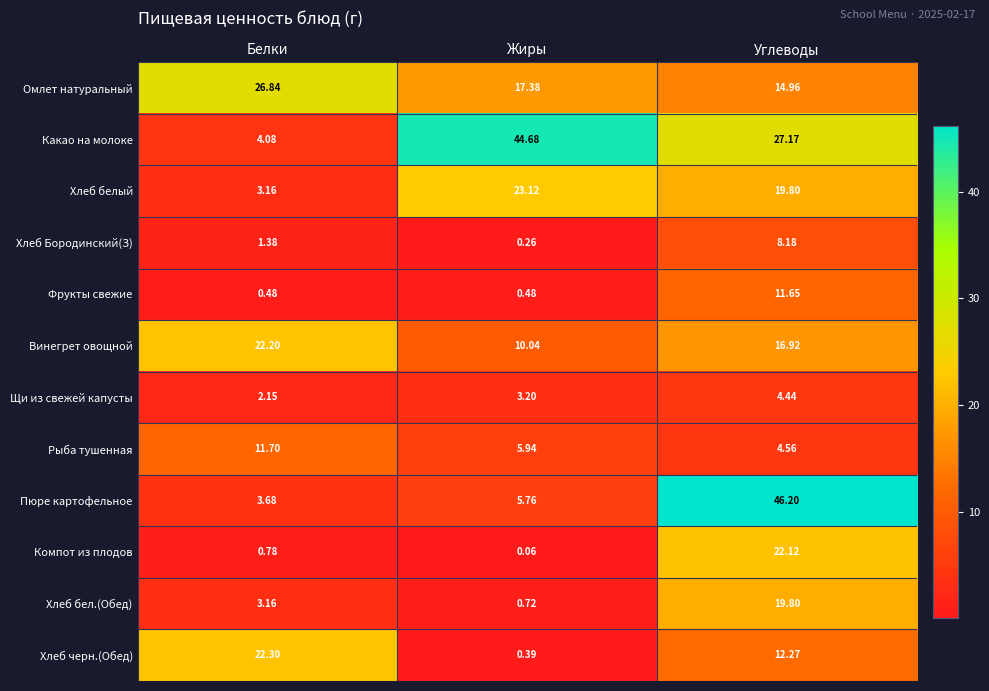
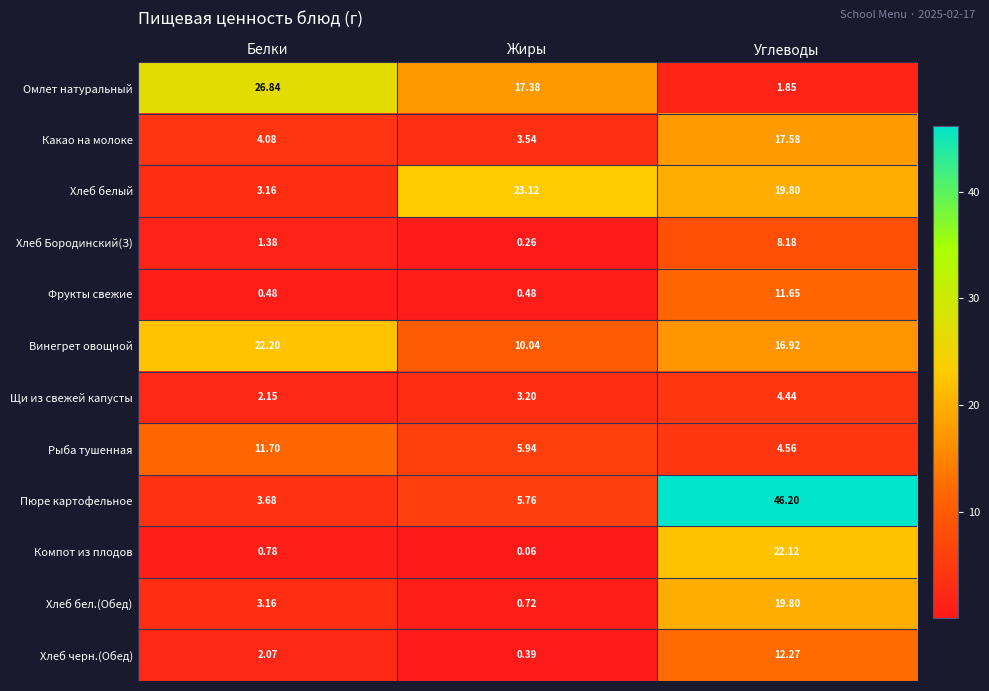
Омлет натуральный, Углеводы: 14.96 -> 1.85
Какао на молоке, Жиры: 44.68 -> 3.54
Какао на молоке, Углеводы: 27.17 -> 17.58
Хлеб черн.(Обед), Белки: 22.30 -> 2.07
